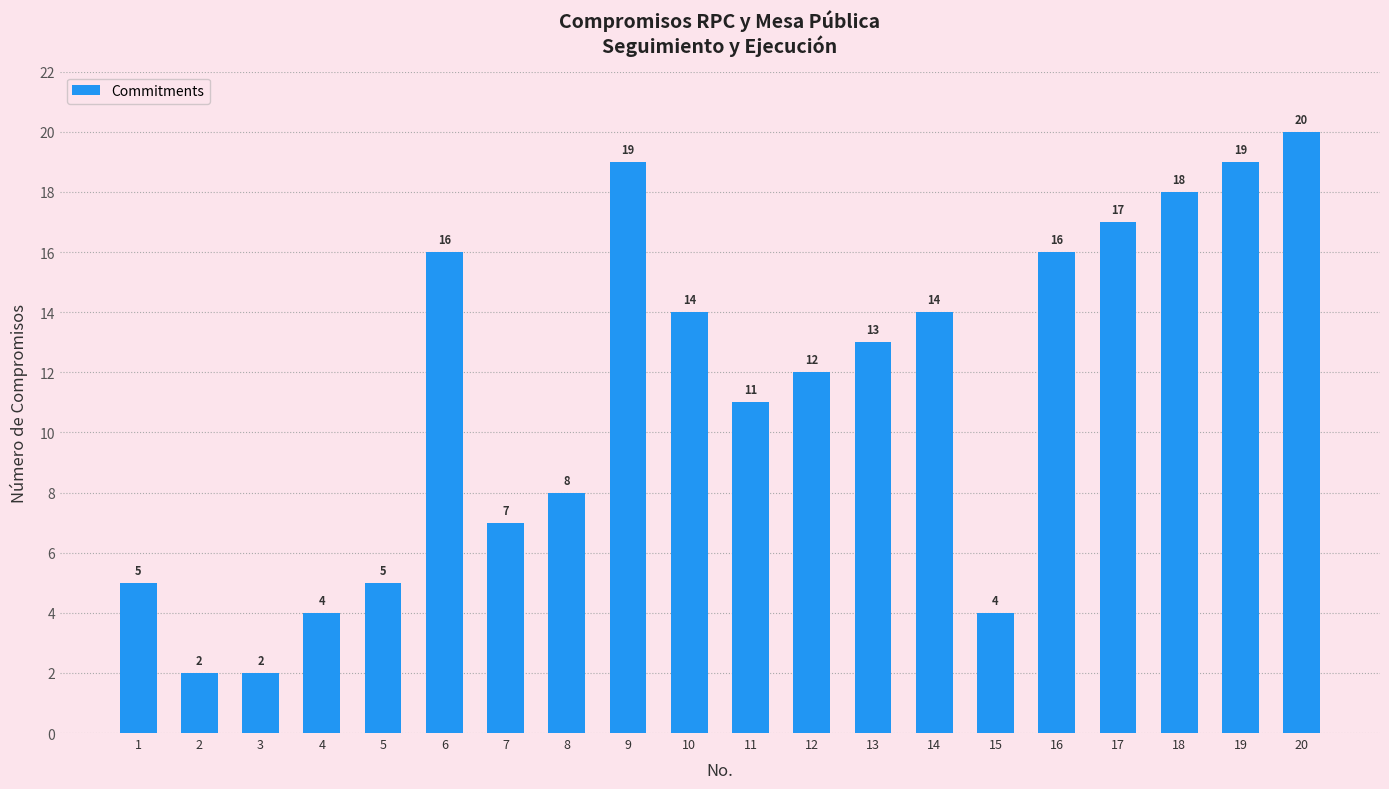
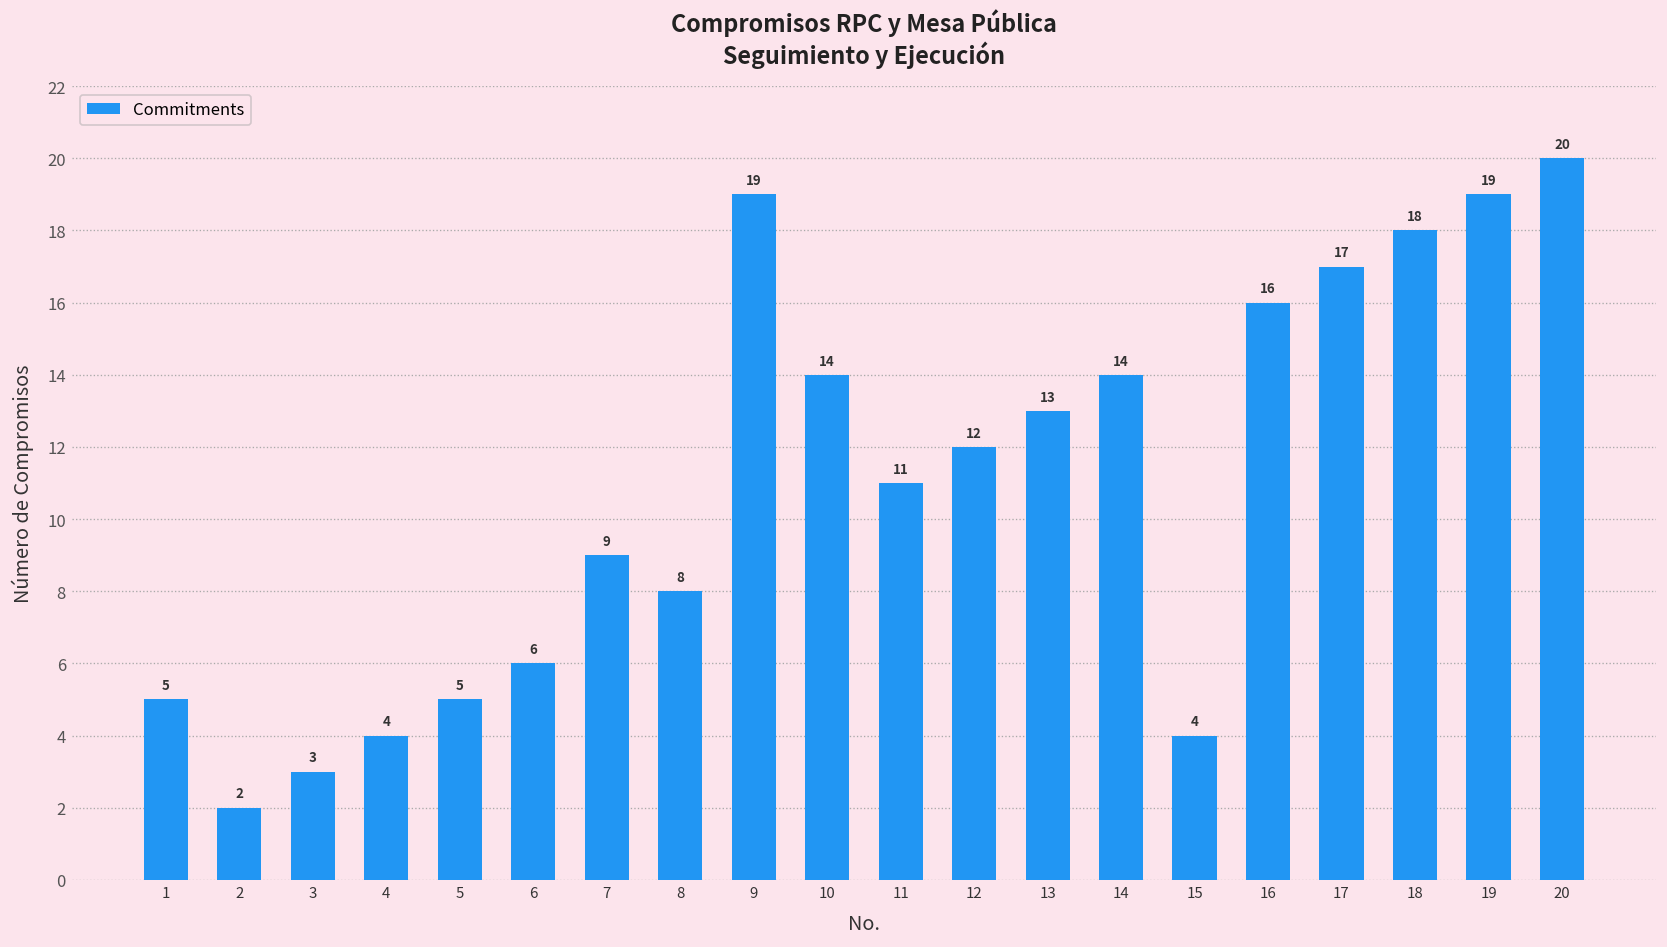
3: 2 -> 3
6: 16 -> 6
7: 7 -> 9
